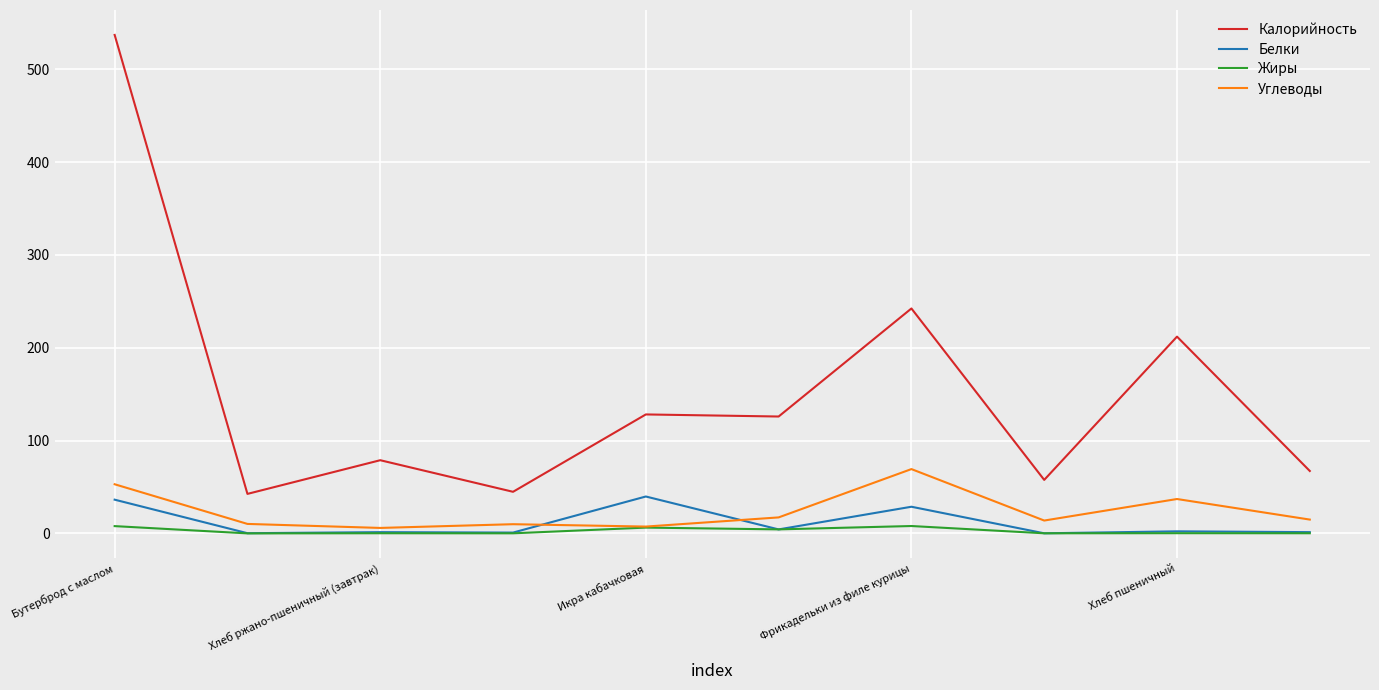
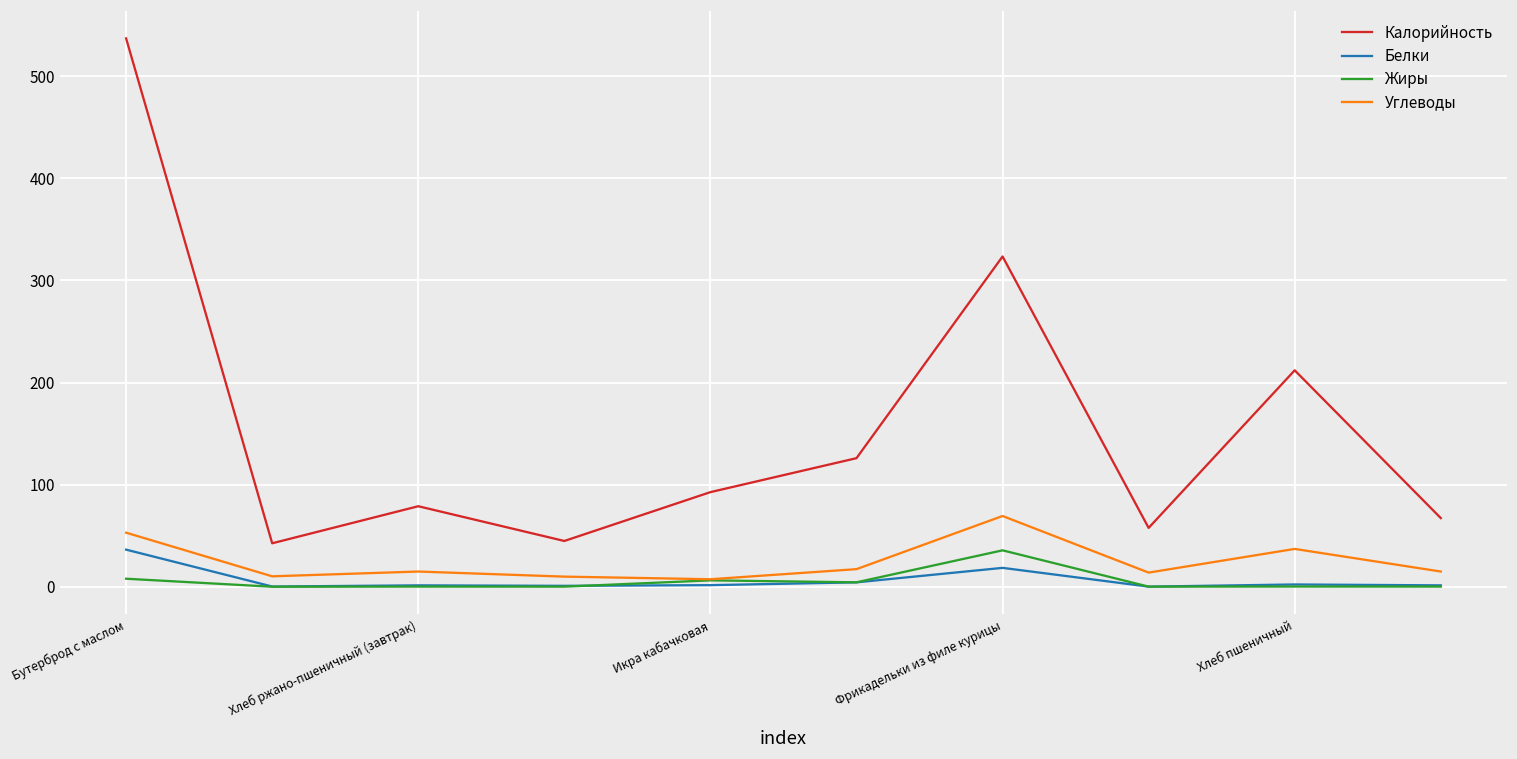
Углеводы, Хлеб ржано-пшеничный (завтрак): 6 -> 15
Калорийность, Икра кабачковая: 130 -> 90
Белки, Икра кабачковая: 40 -> 0
Калорийность, Фрикадельки из филе курицы: 240 -> 320
Белки, Фрикадельки из филе курицы: 30 -> 20
Жиры, Фрикадельки из филе курицы: 10 -> 40
